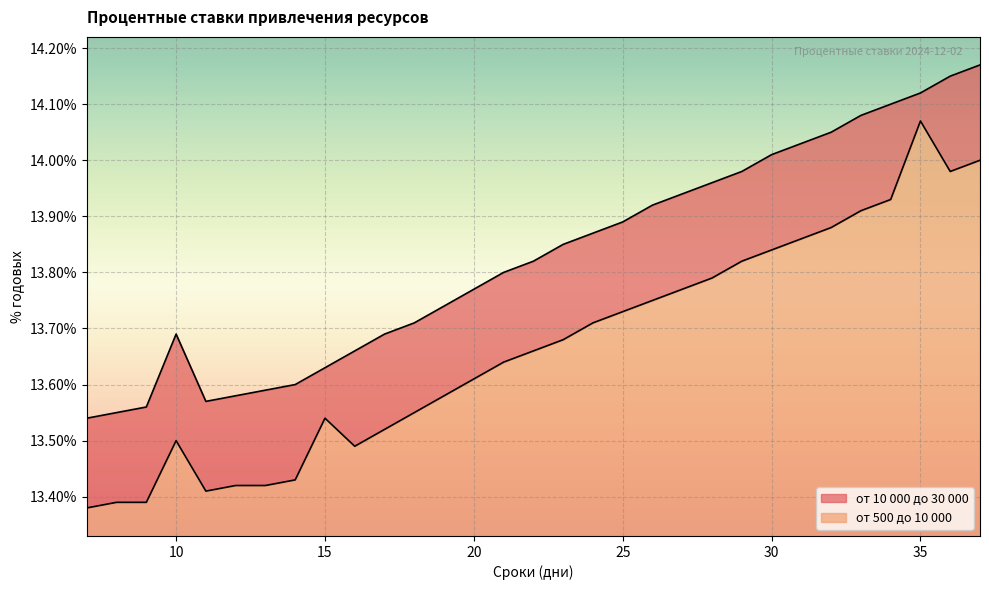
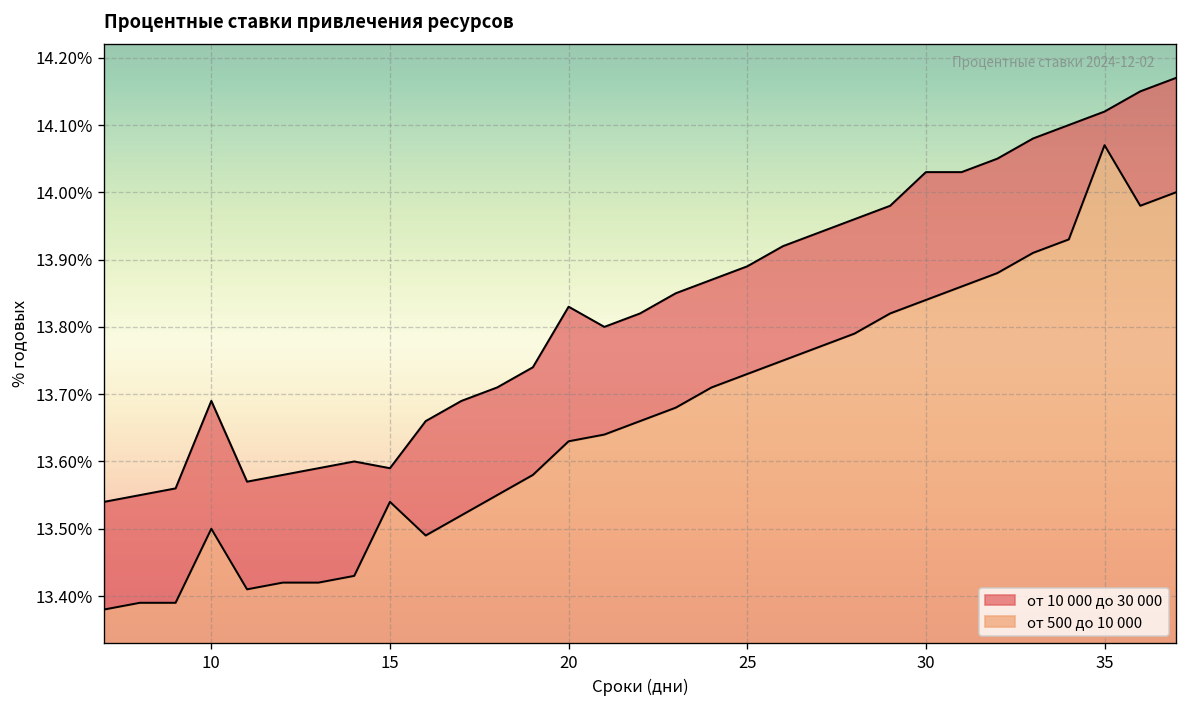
от 10 000 до 30 000, 15: 13.63% -> 13.59%
от 500 до 10 000, 20: 13.61% -> 13.63%
от 10 000 до 30 000, 20: 13.77% -> 13.83%
от 10 000 до 30 000, 30: 14.01% -> 14.03%
